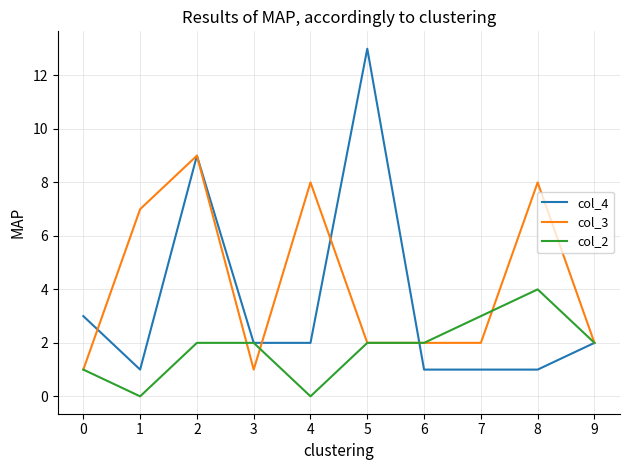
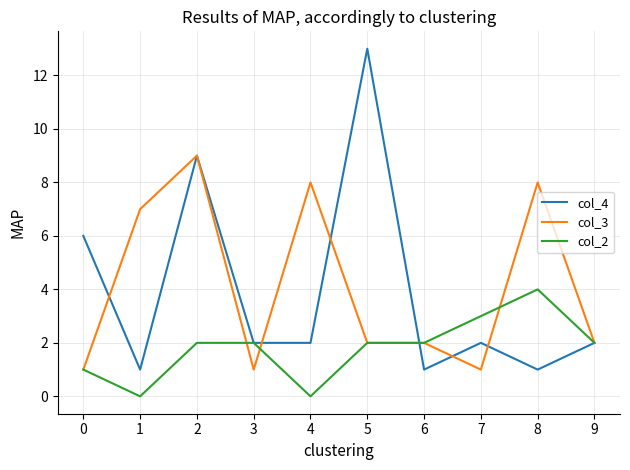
col_4, 0: 3 -> 6
col_4, 7: 1 -> 2
col_3, 7: 2 -> 1
